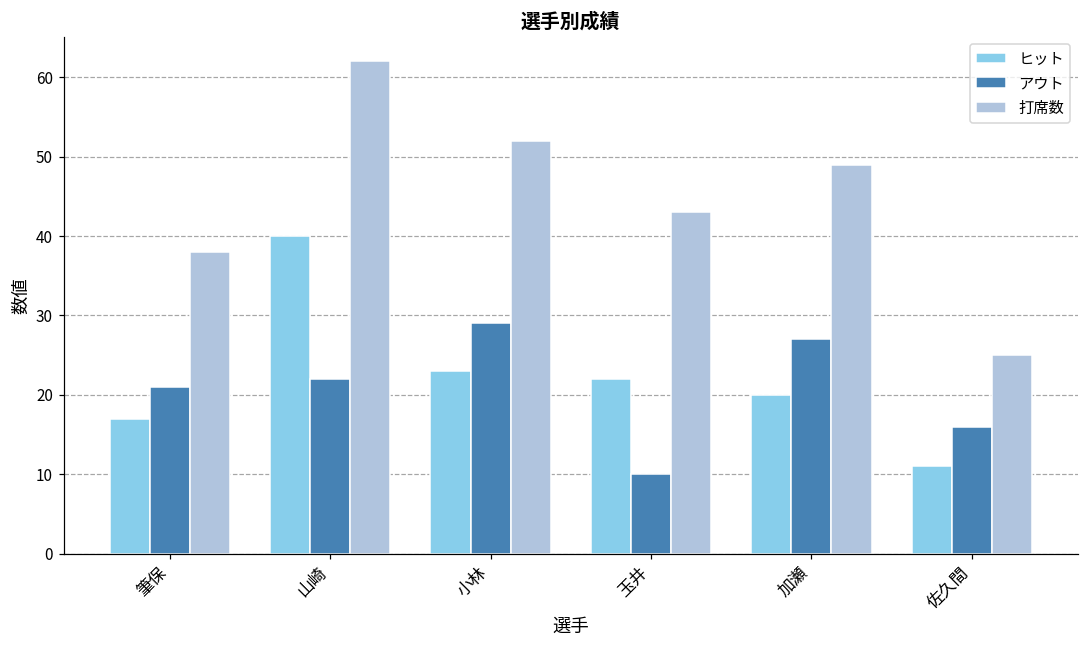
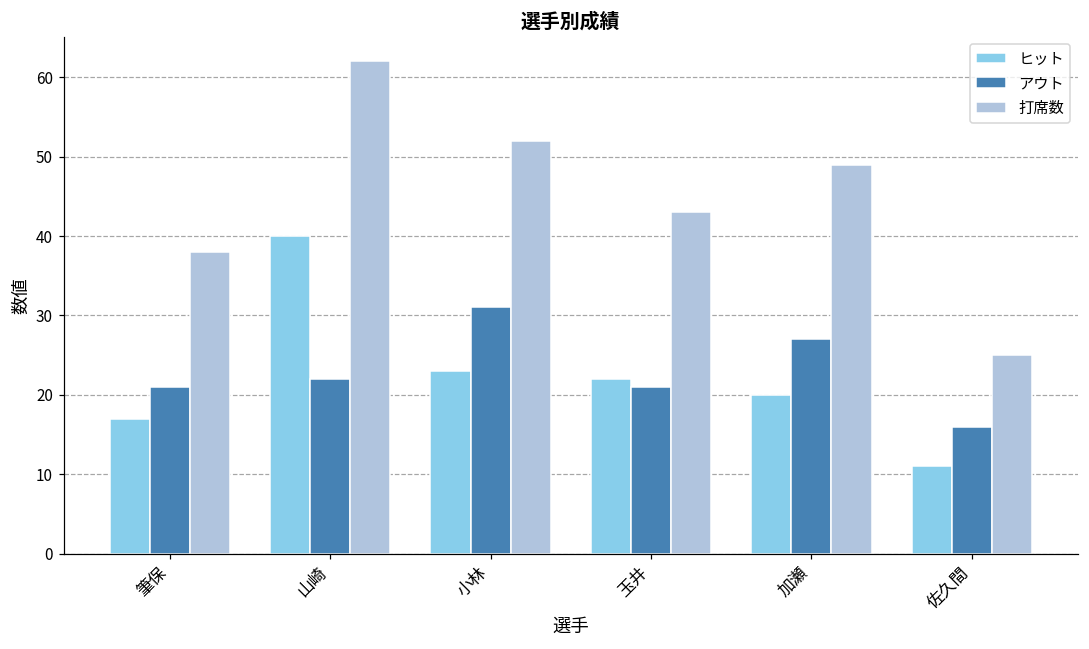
アウト, 小林: 29 -> 31
アウト, 玉井: 10 -> 21
